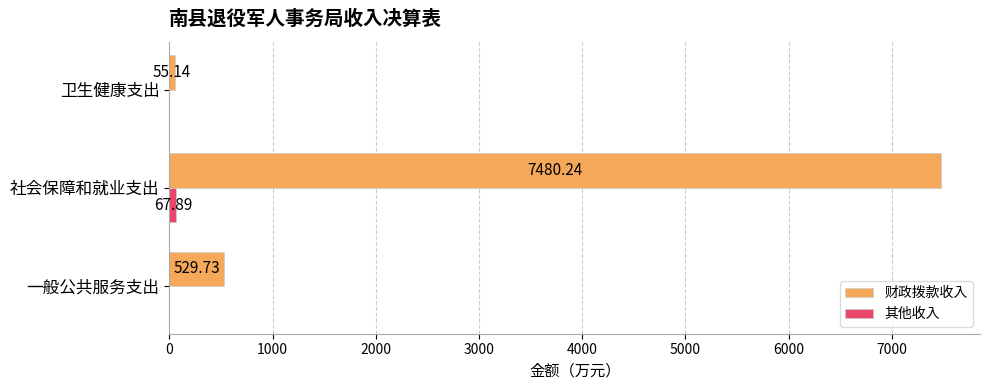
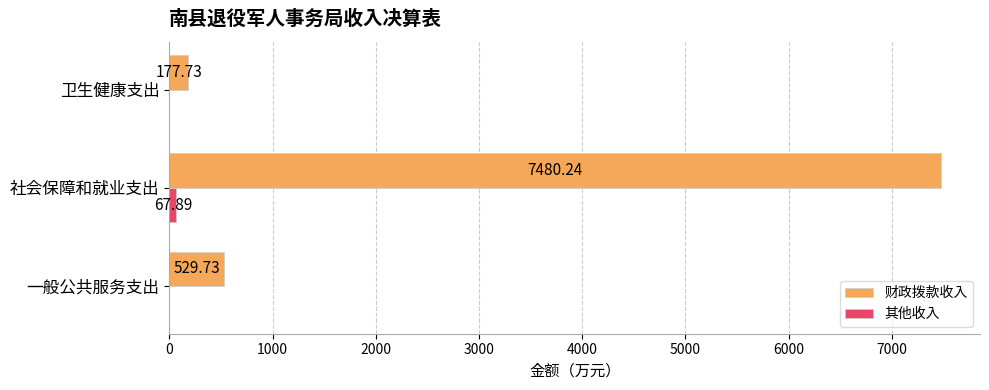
财政拨款收入, 卫生健康支出: 55.14 -> 177.73
